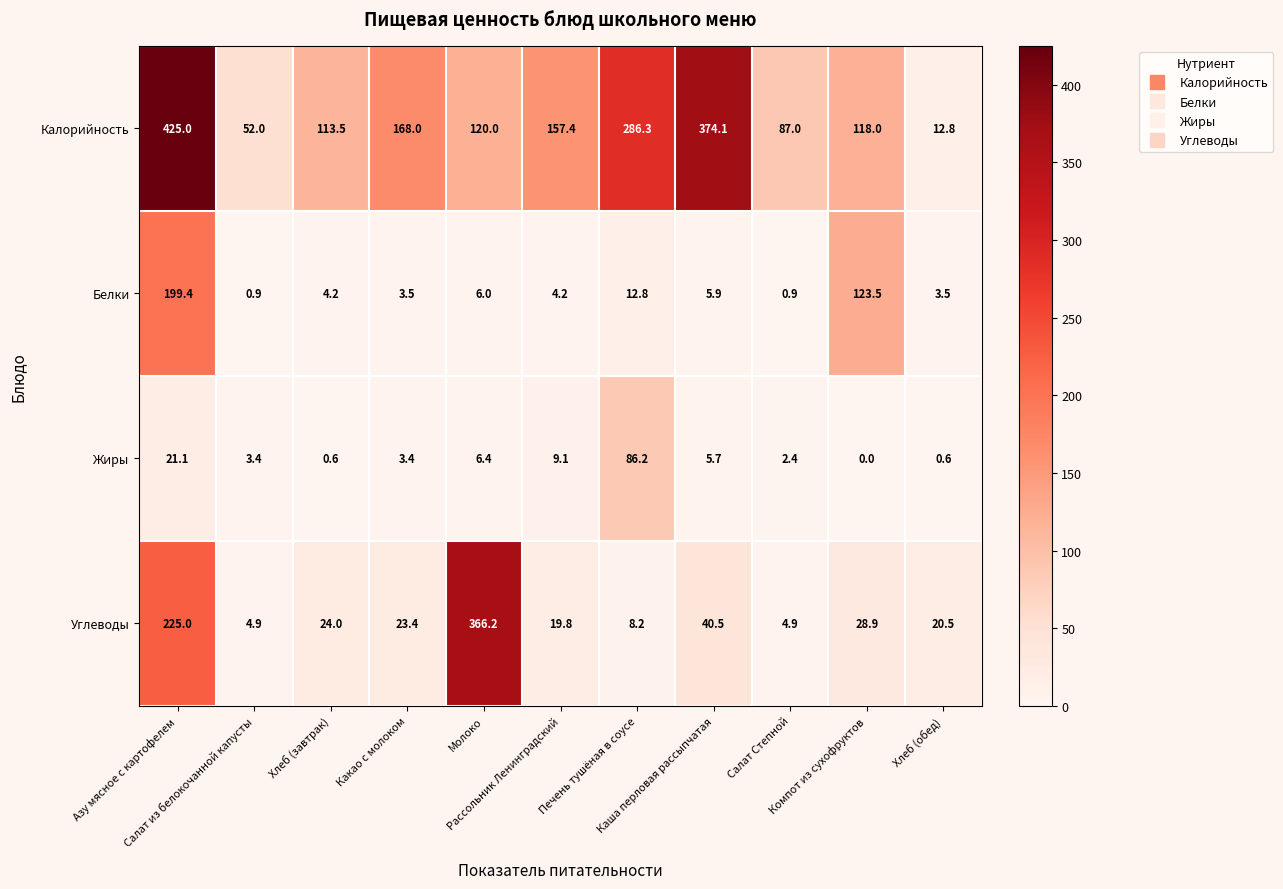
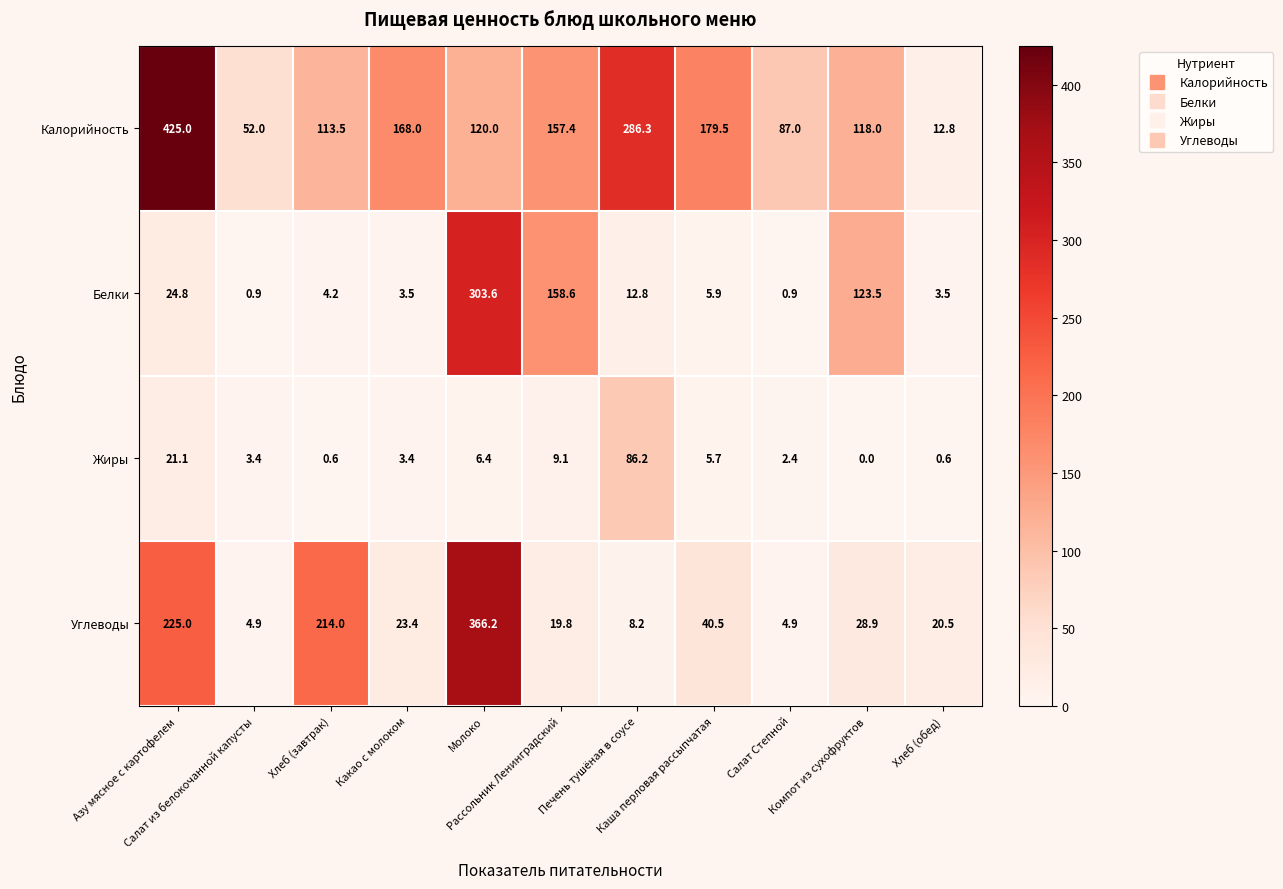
Калорийность, Каша перловая рассыпчатая: 374.1 -> 179.5
Белки, Азу мясное с картофелем: 199.4 -> 24.8
Белки, Молоко: 6.0 -> 303.6
Белки, Рассольник Ленинградский: 4.2 -> 158.6
Углеводы, Хлеб (завтрак): 24.0 -> 214.0
